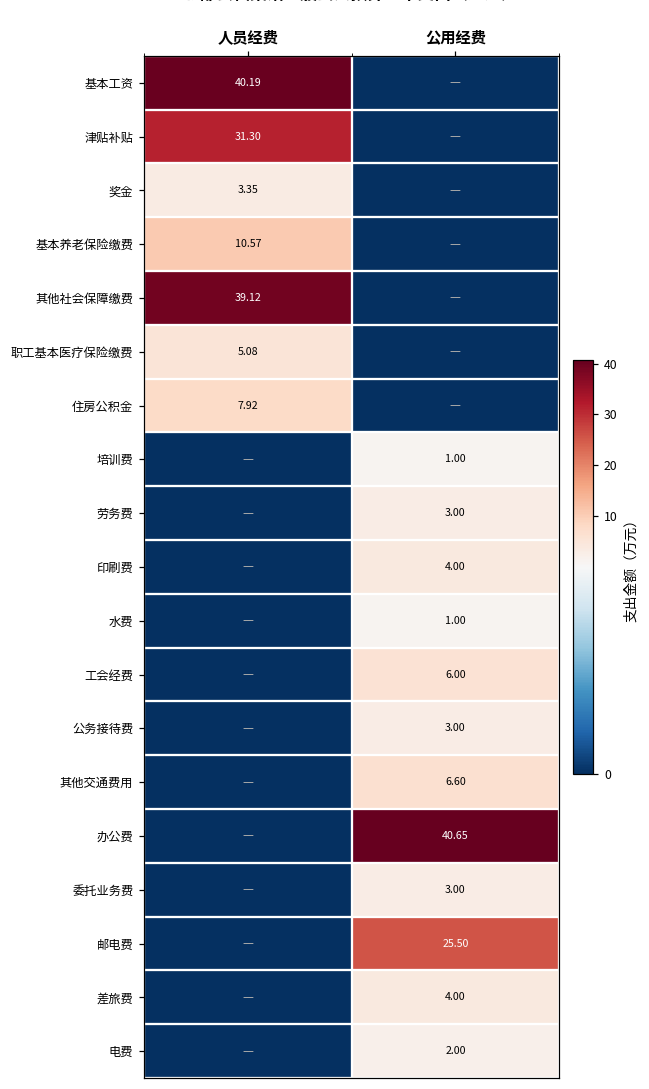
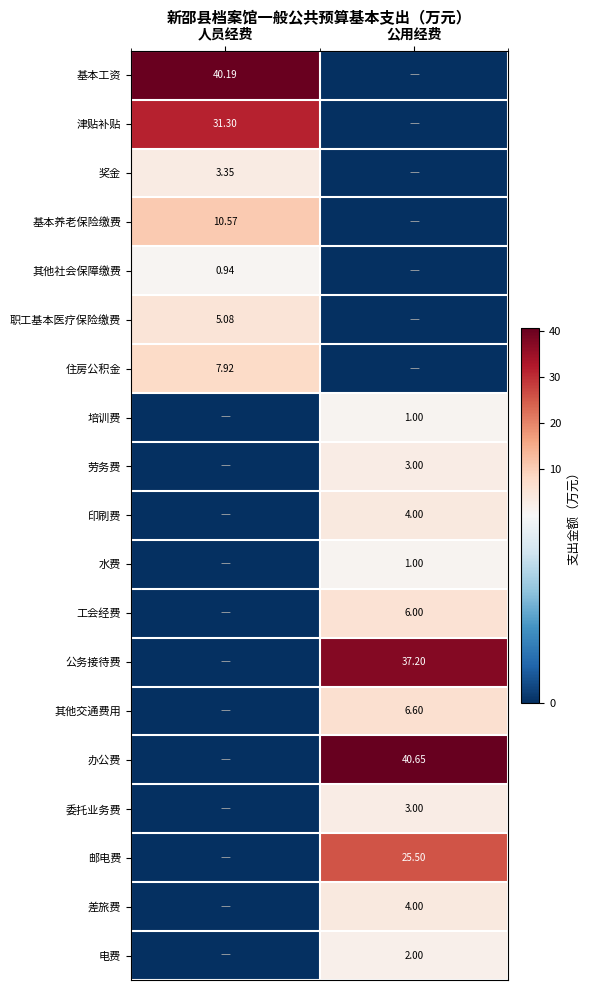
其他社会保障缴费, 人员经费: 39.12 -> 0.94
公务接待费, 公用经费: 3.00 -> 37.20
